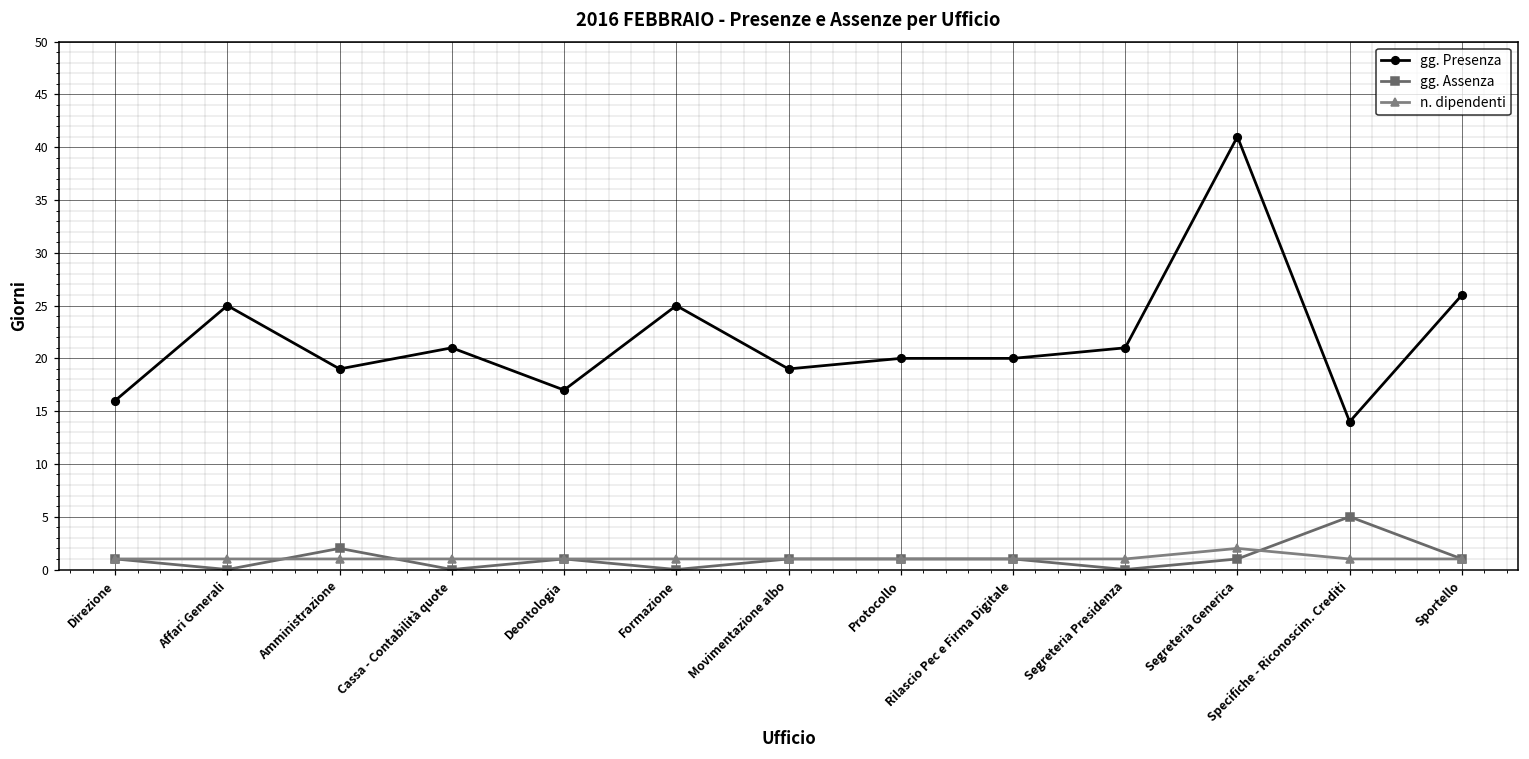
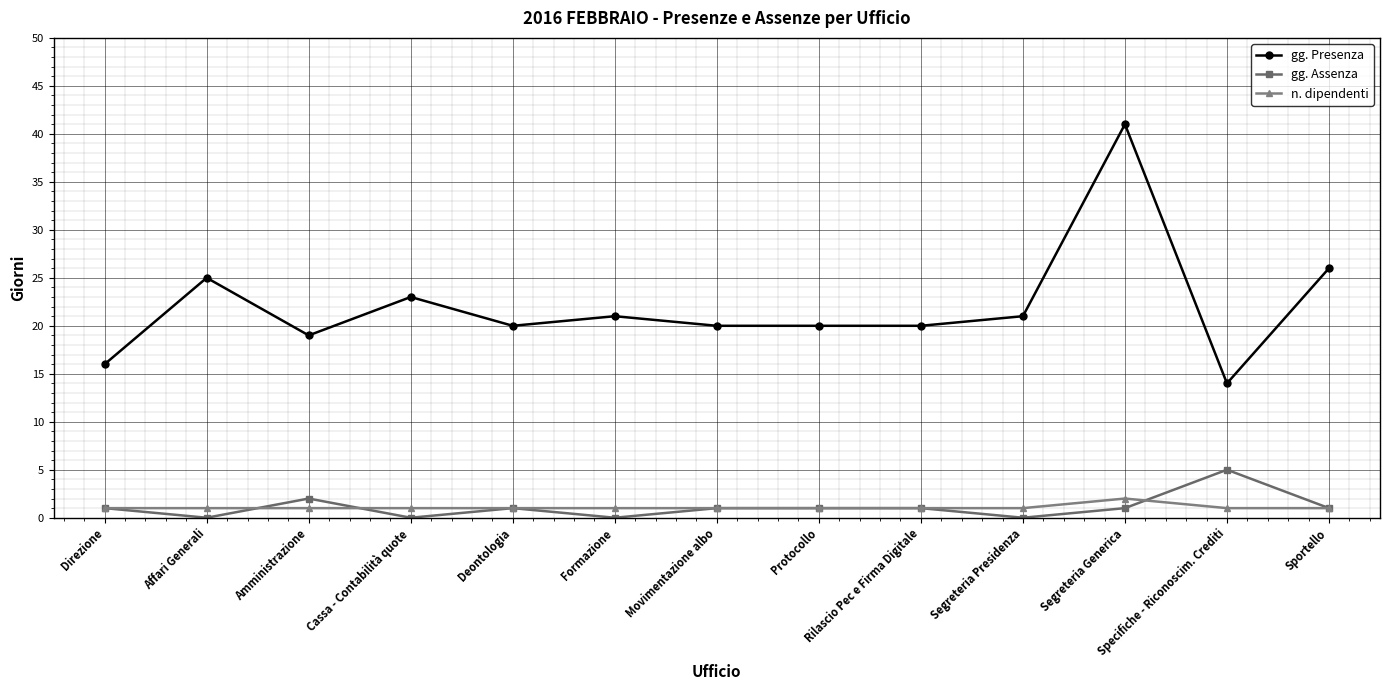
gg. Presenza, Cassa - Contabilità quote: 21 -> 23
gg. Presenza, Deontologia: 17 -> 20
gg. Presenza, Formazione: 25 -> 21
gg. Presenza, Movimentazione albo: 19 -> 20
